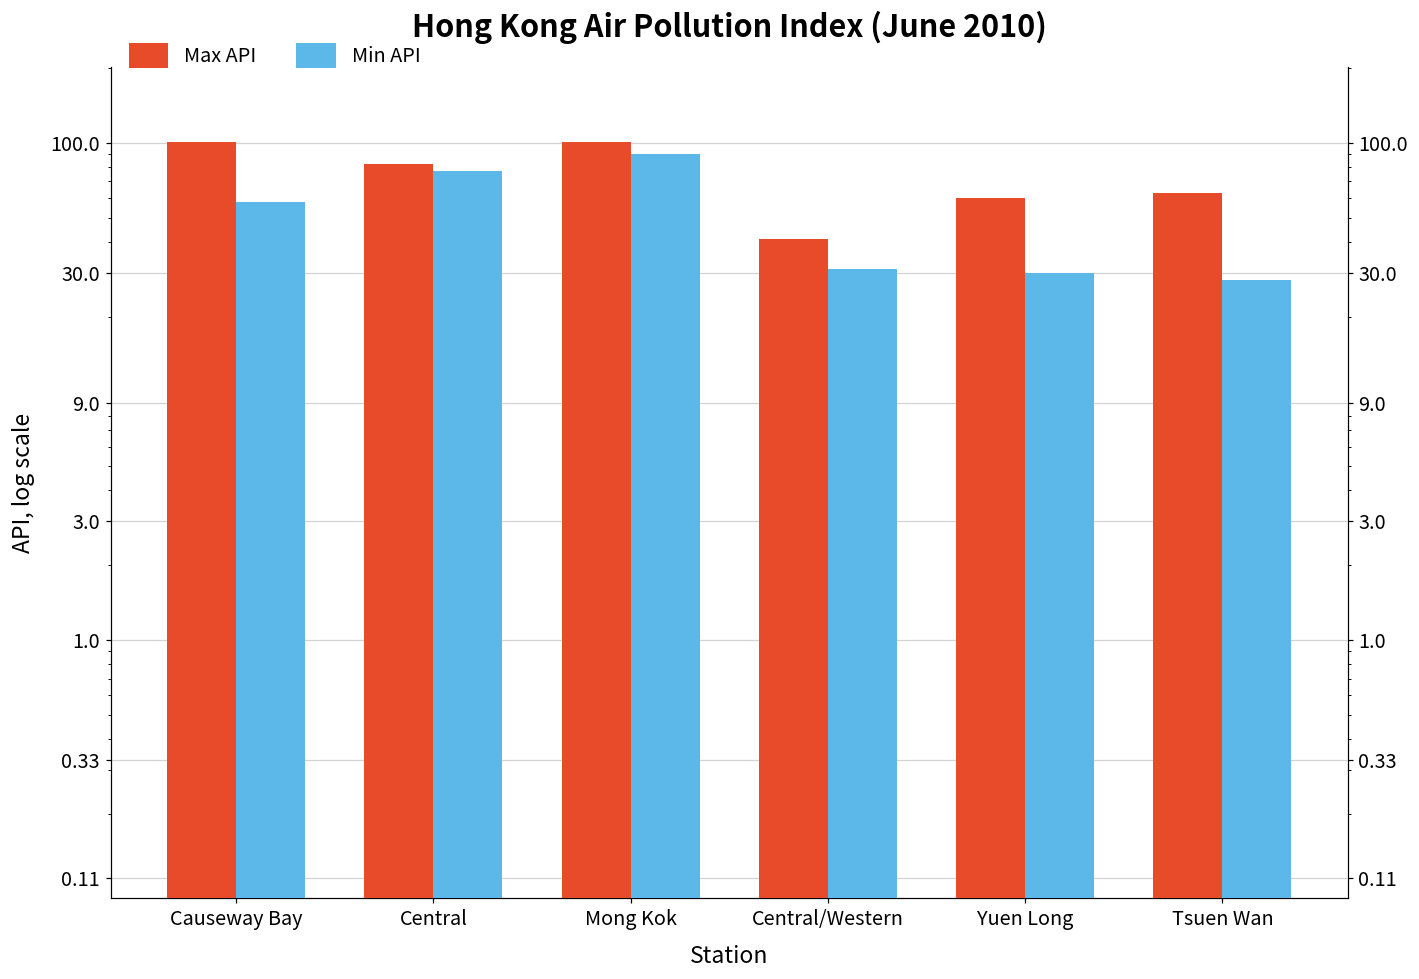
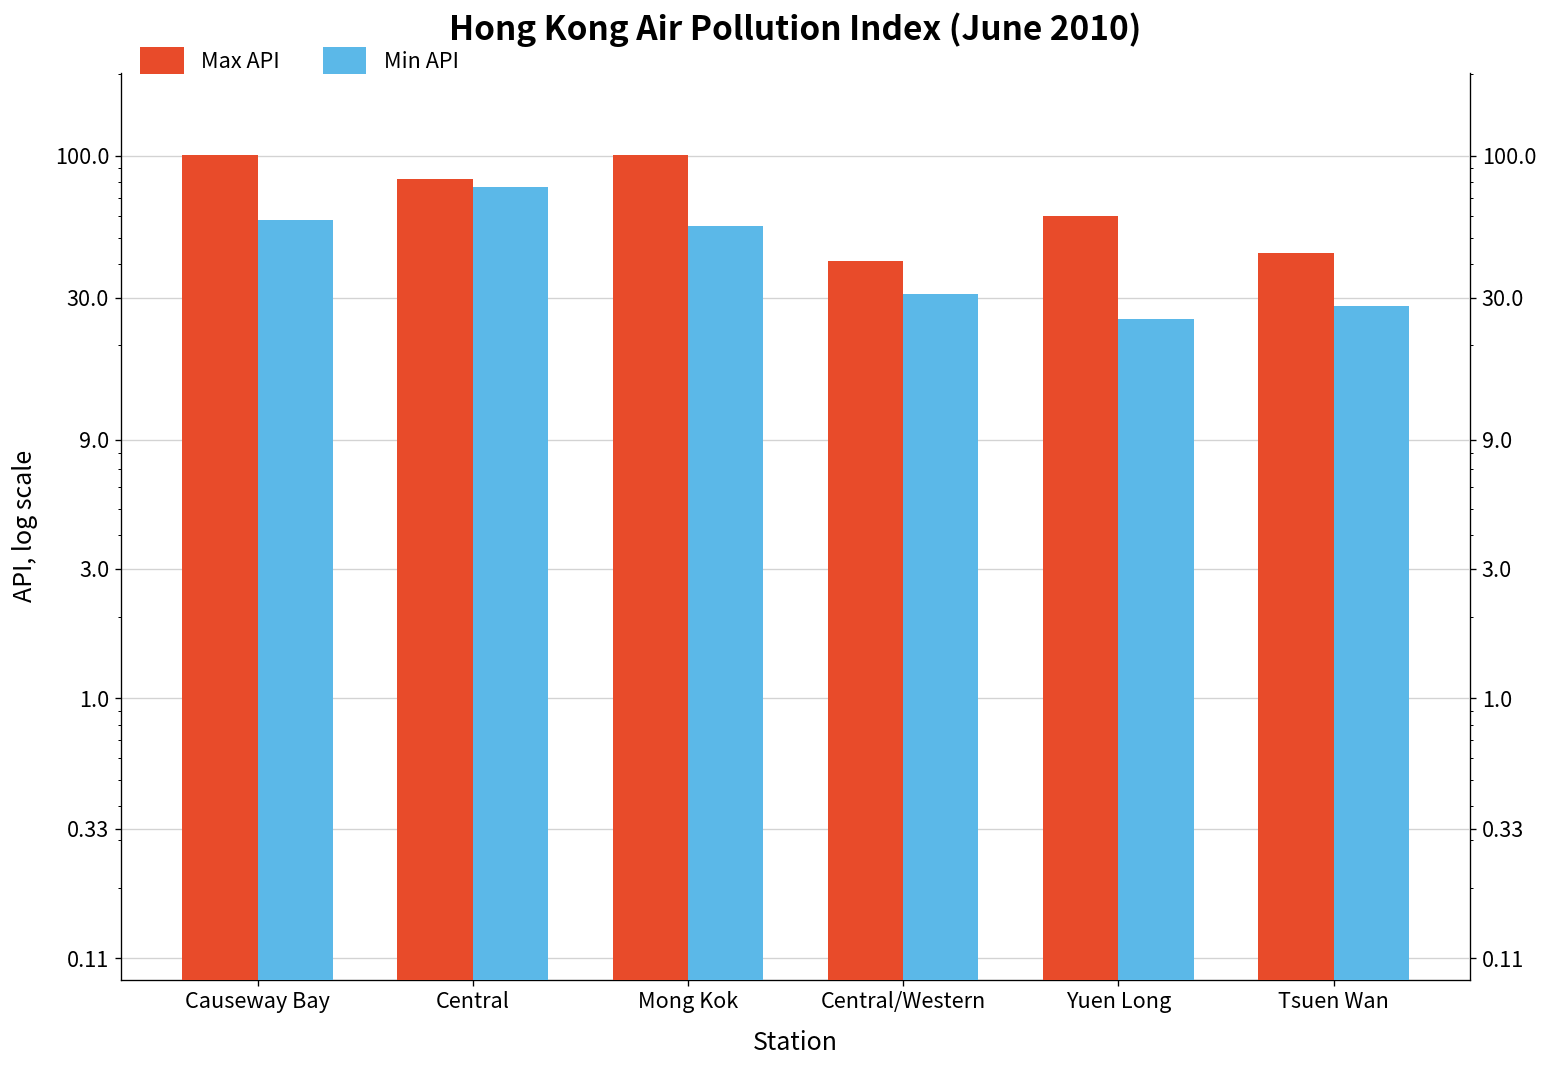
Min API, Mong Kok: 90 -> 55
Min API, Yuen Long: 30 -> 25
Max API, Tsuen Wan: 63 -> 44
